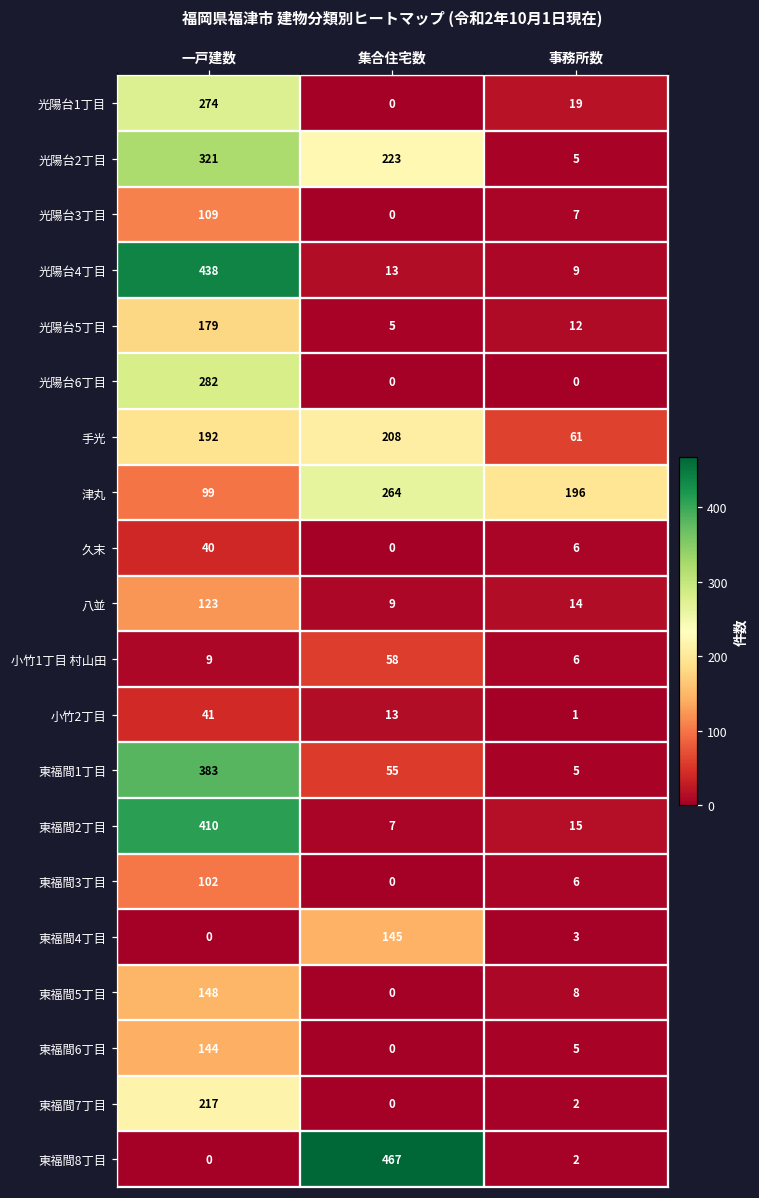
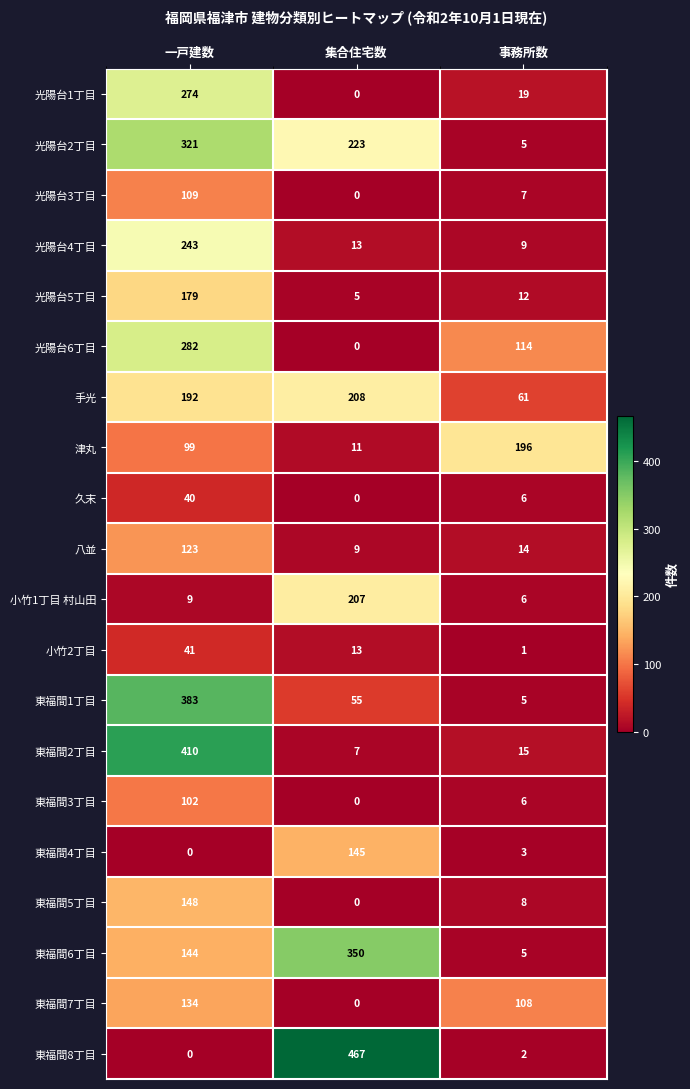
光陽台4丁目, 一戸建数: 438 -> 243
光陽台6丁目, 事務所数: 0 -> 114
津丸, 集合住宅数: 264 -> 11
小竹1丁目 村山田, 集合住宅数: 58 -> 207
東福間6丁目, 集合住宅数: 0 -> 350
東福間7丁目, 一戸建数: 217 -> 134
東福間7丁目, 事務所数: 2 -> 108
